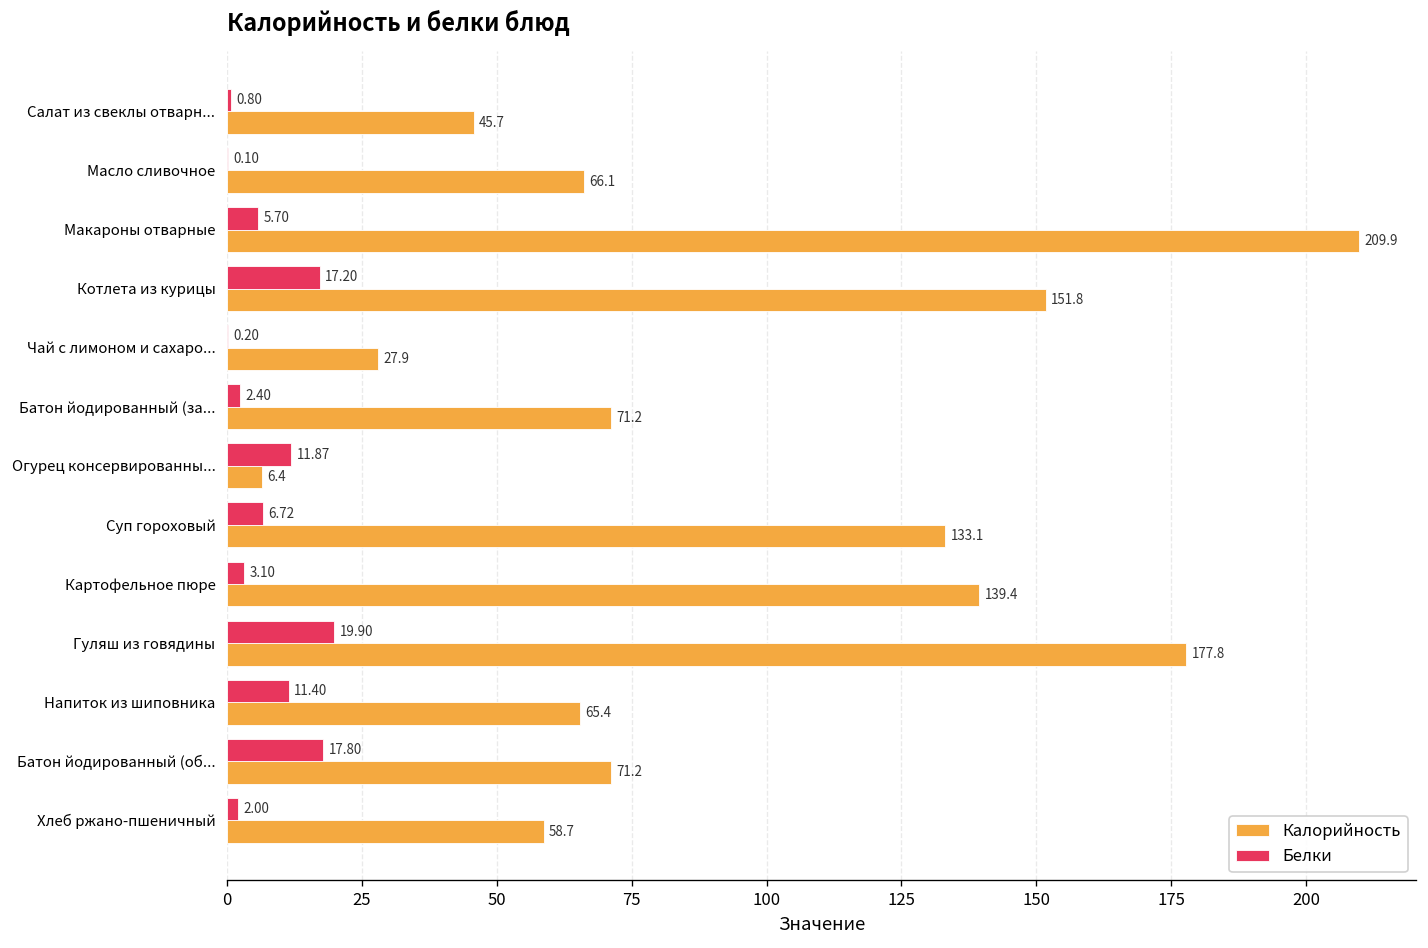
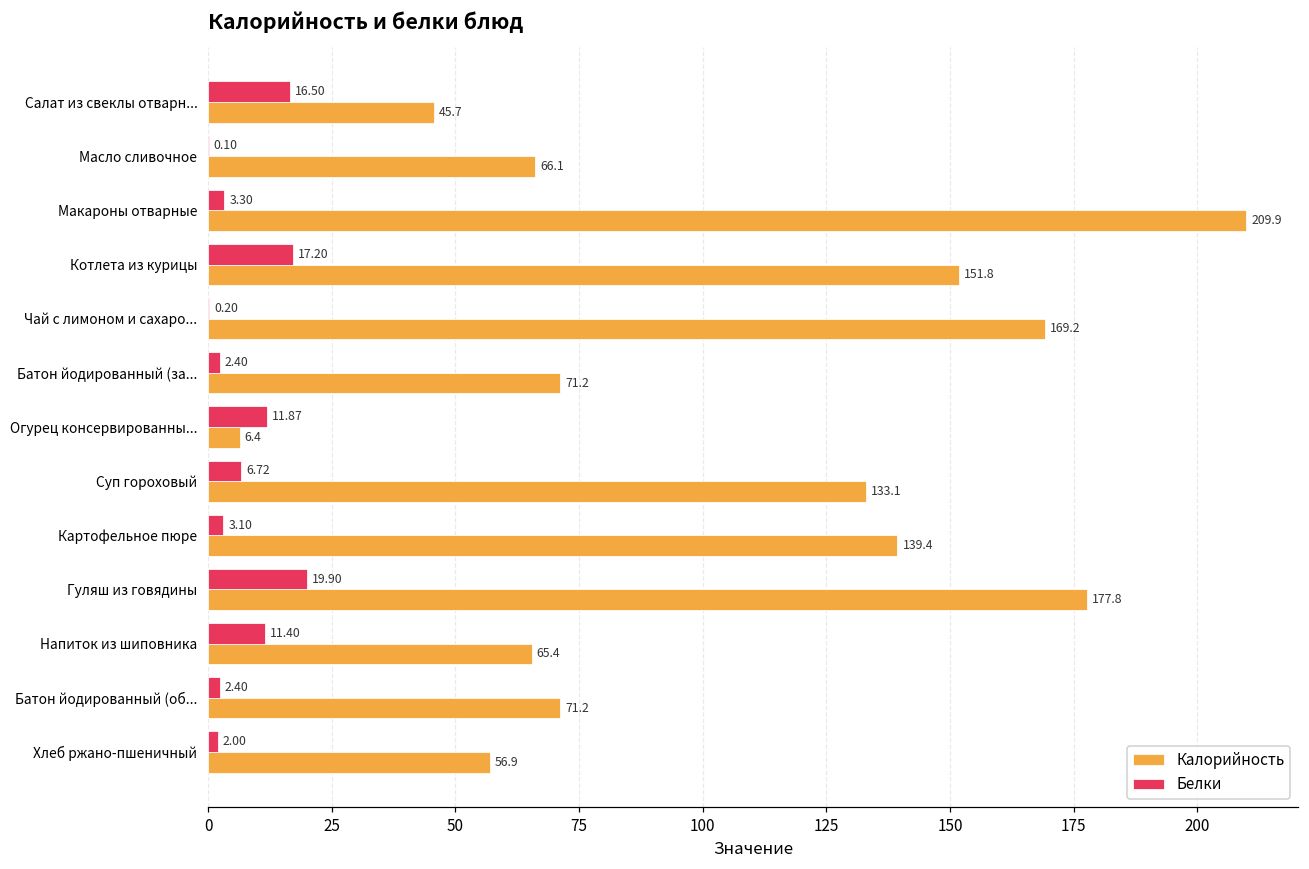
Белки, Салат из свеклы отварн...: 0.80 -> 16.50
Белки, Макароны отварные: 5.70 -> 3.30
Калорийность, Чай с лимоном и сахаро...: 27.9 -> 169.2
Белки, Батон йодированный (об...: 17.80 -> 2.40
Калорийность, Хлеб ржано-пшеничный: 58.7 -> 56.9
